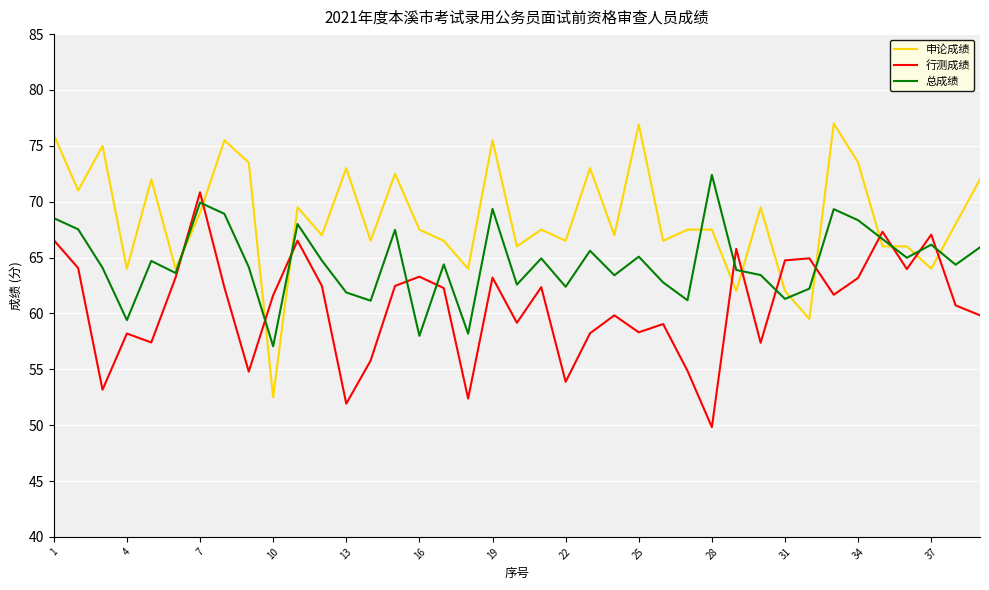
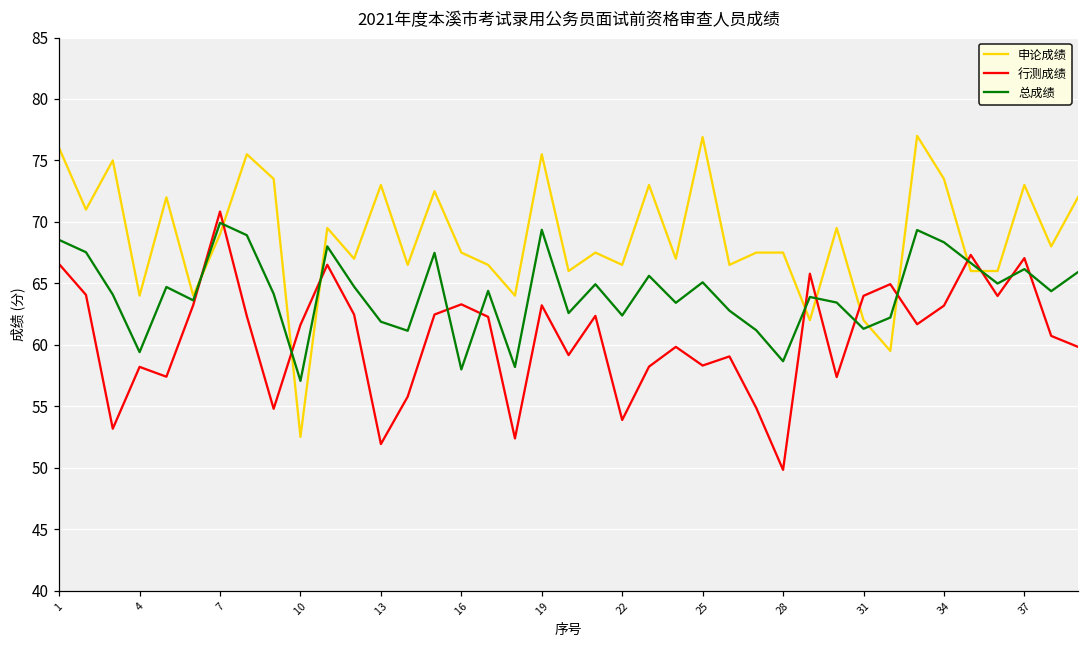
总成绩, 28: 72.4 -> 58.7
行测成绩, 31: 64.8 -> 64.0
申论成绩, 37: 64 -> 73
